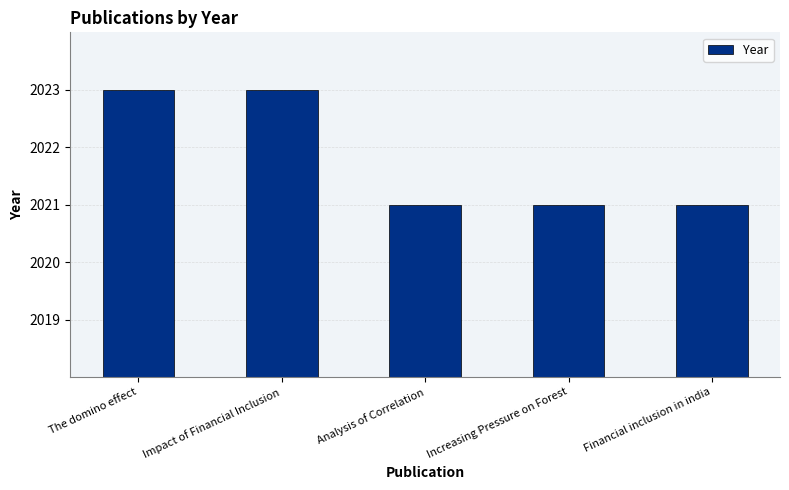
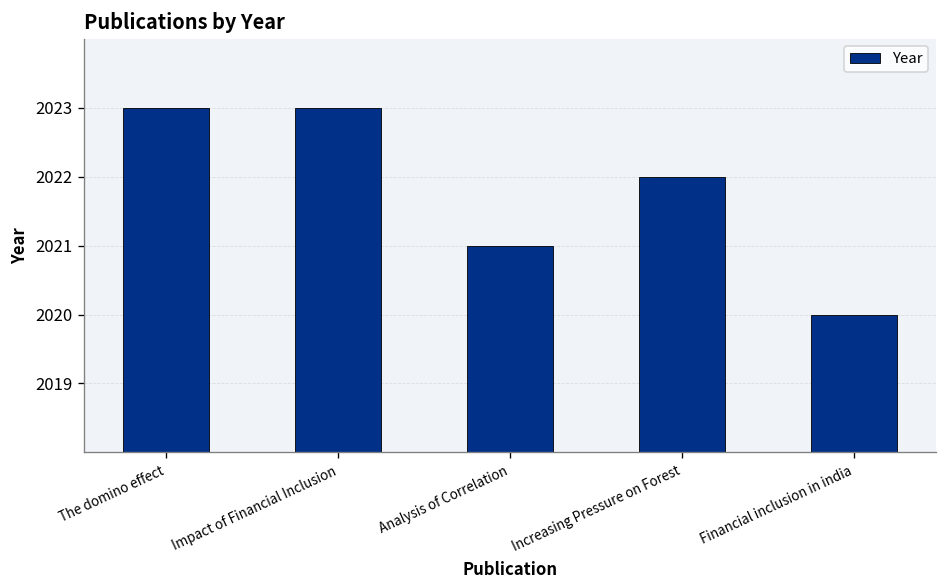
Increasing Pressure on Forest: 2021 -> 2022
Financial inclusion in india: 2021 -> 2020
